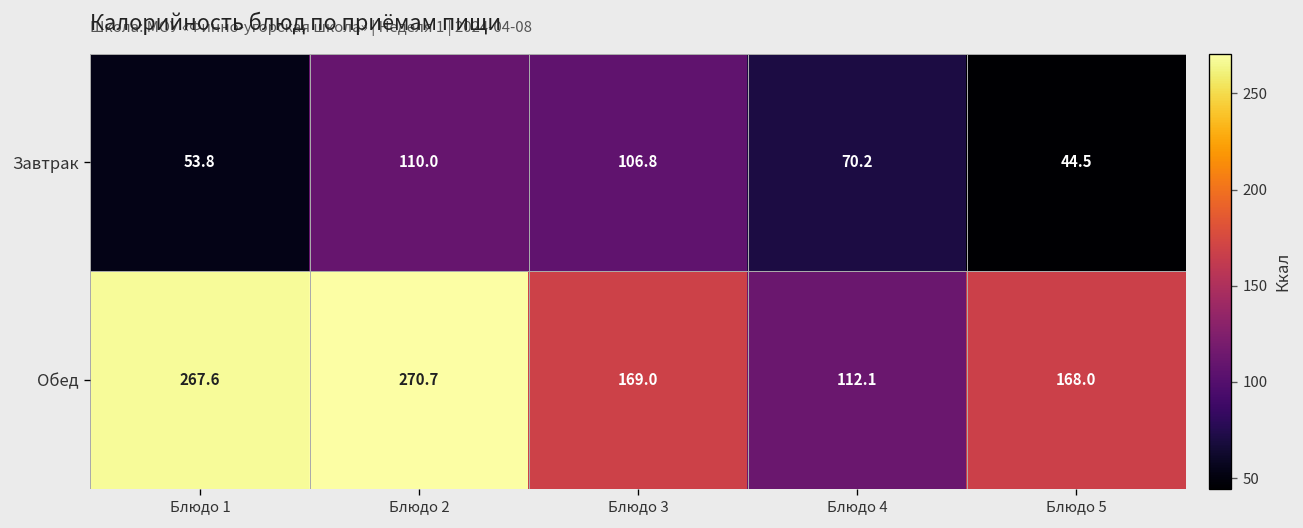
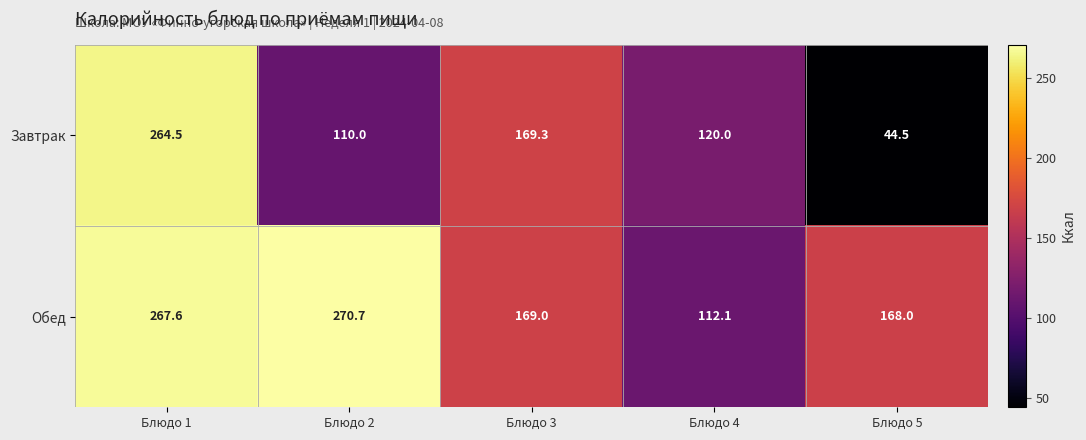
Завтрак, Блюдо 1: 53.8 -> 264.5
Завтрак, Блюдо 3: 106.8 -> 169.3
Завтрак, Блюдо 4: 70.2 -> 120.0
